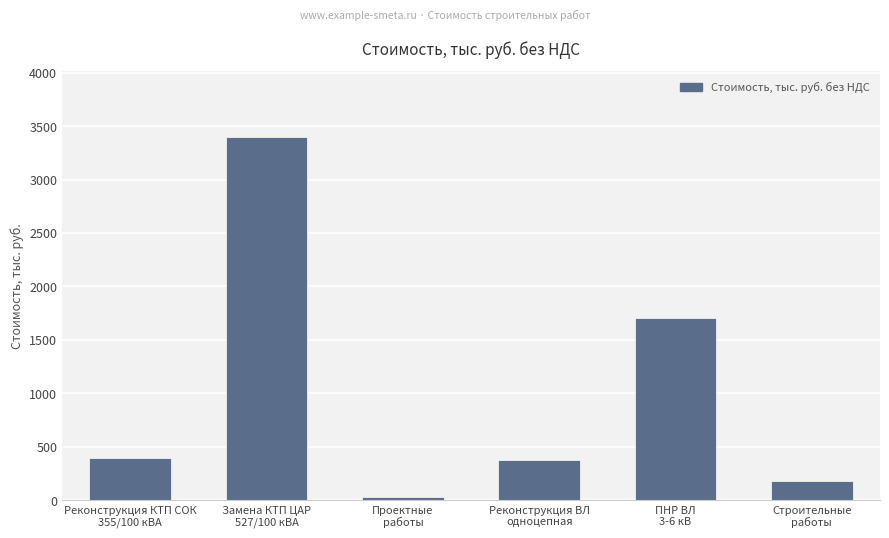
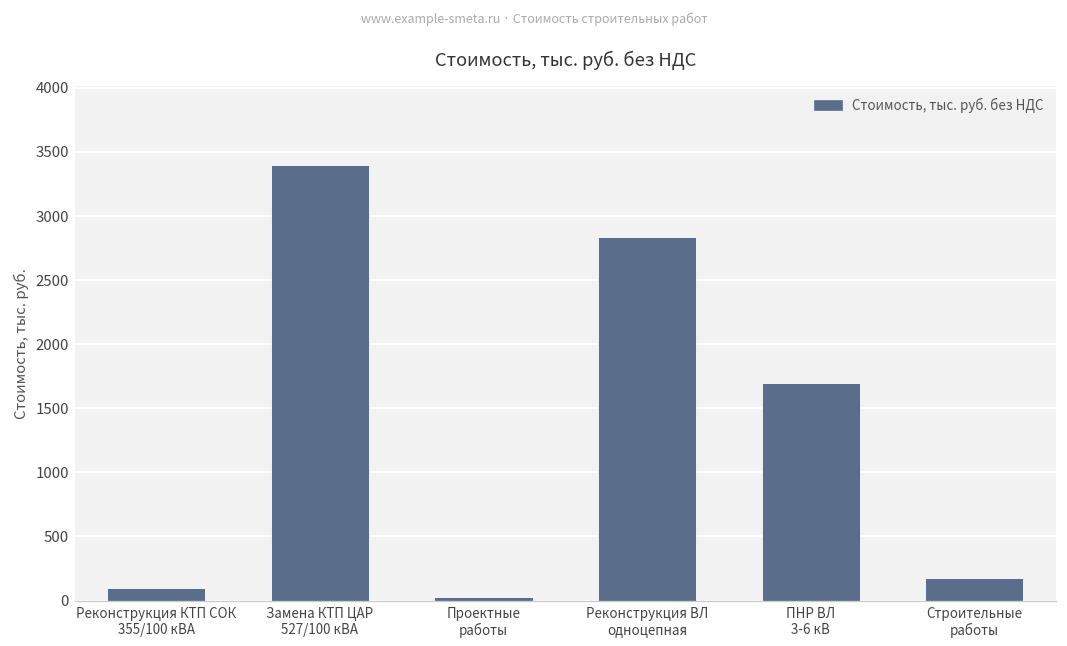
Реконструкция КТП СОК 355/100 кВА: 390 -> 100
Реконструкция ВЛ одноцепная: 380 -> 2830
